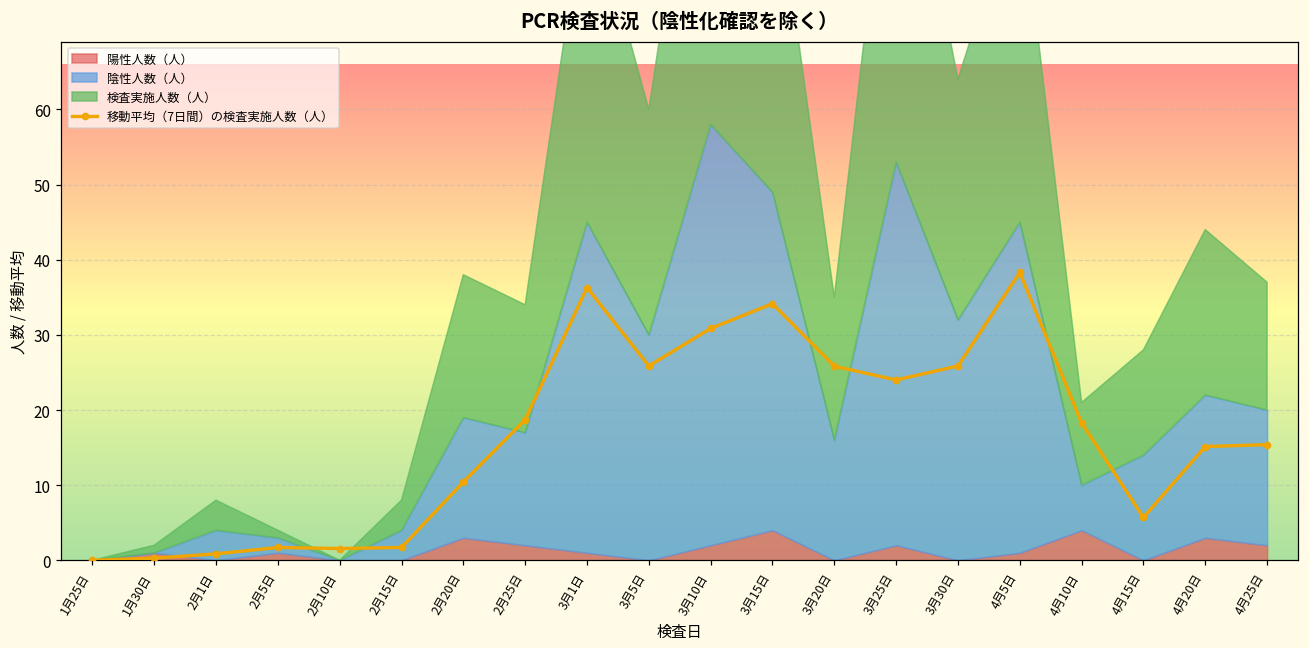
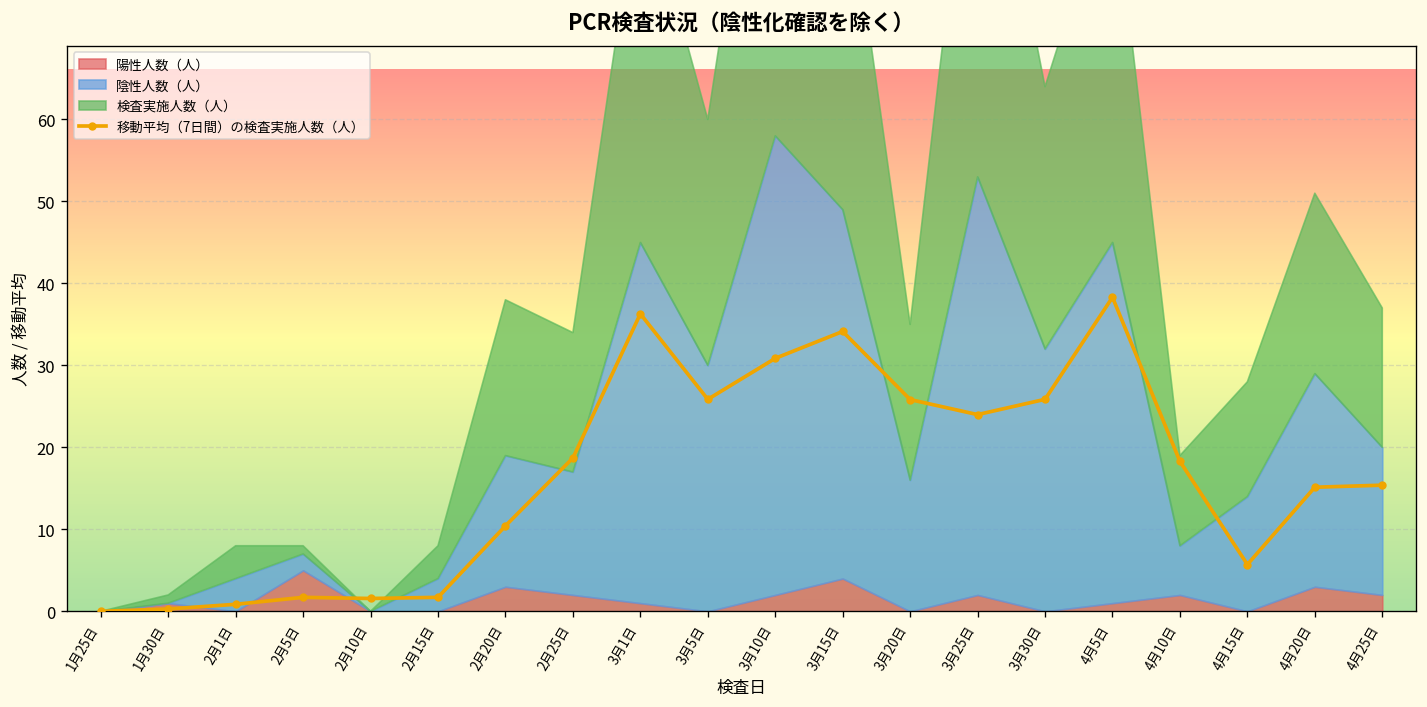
陽性人数（人）, 2月5日: 1 -> 5
陽性人数（人）, 4月10日: 4 -> 2
陰性人数（人）, 4月20日: 19 -> 26
